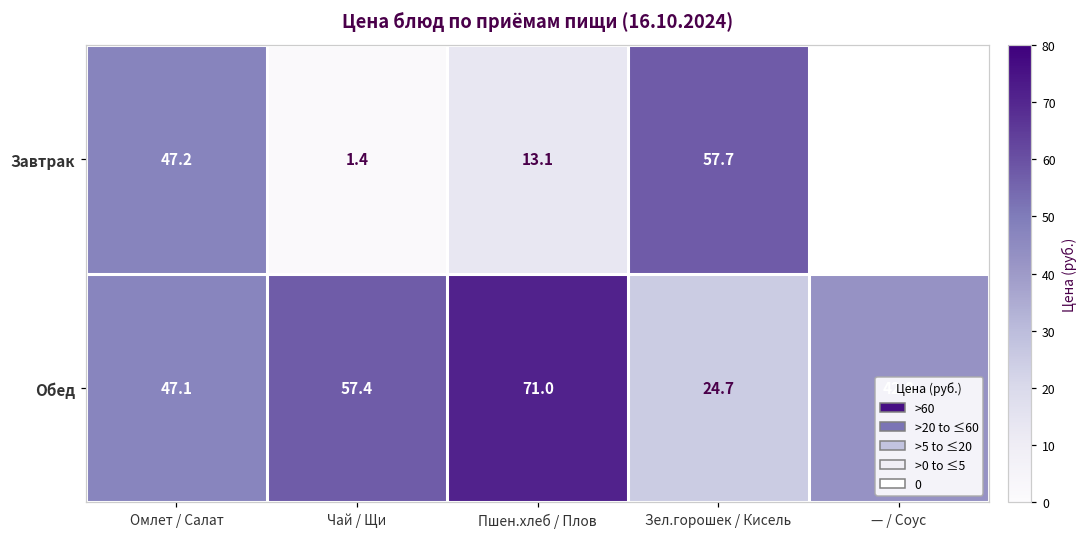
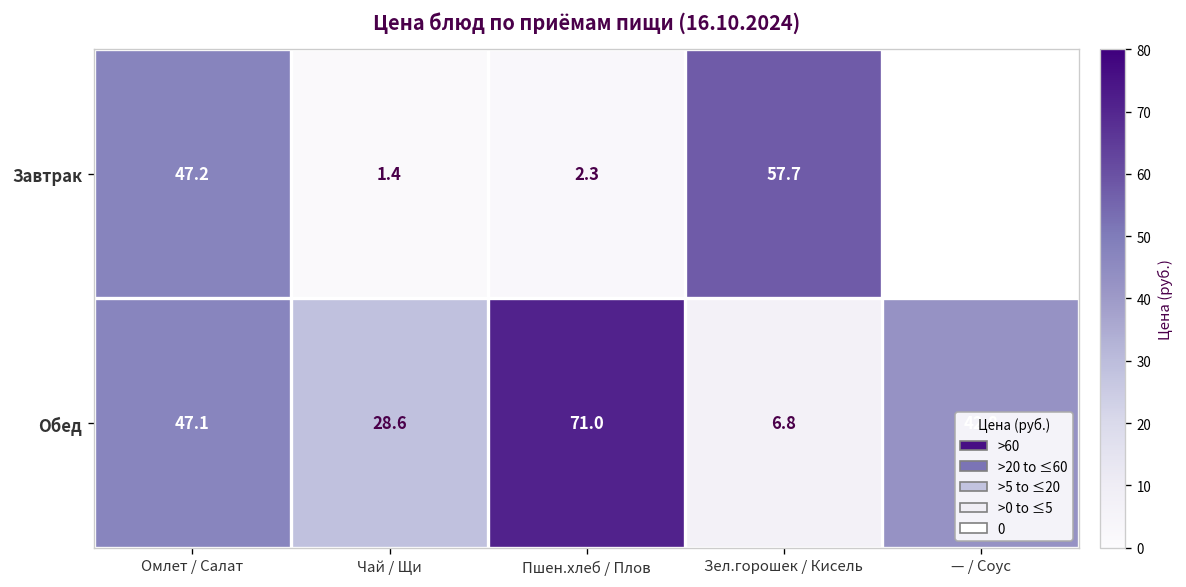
Завтрак, Пшен.хлеб / Плов: 13.1 -> 2.3
Обед, Чай / Щи: 57.4 -> 28.6
Обед, Зел.горошек / Кисель: 24.7 -> 6.8
